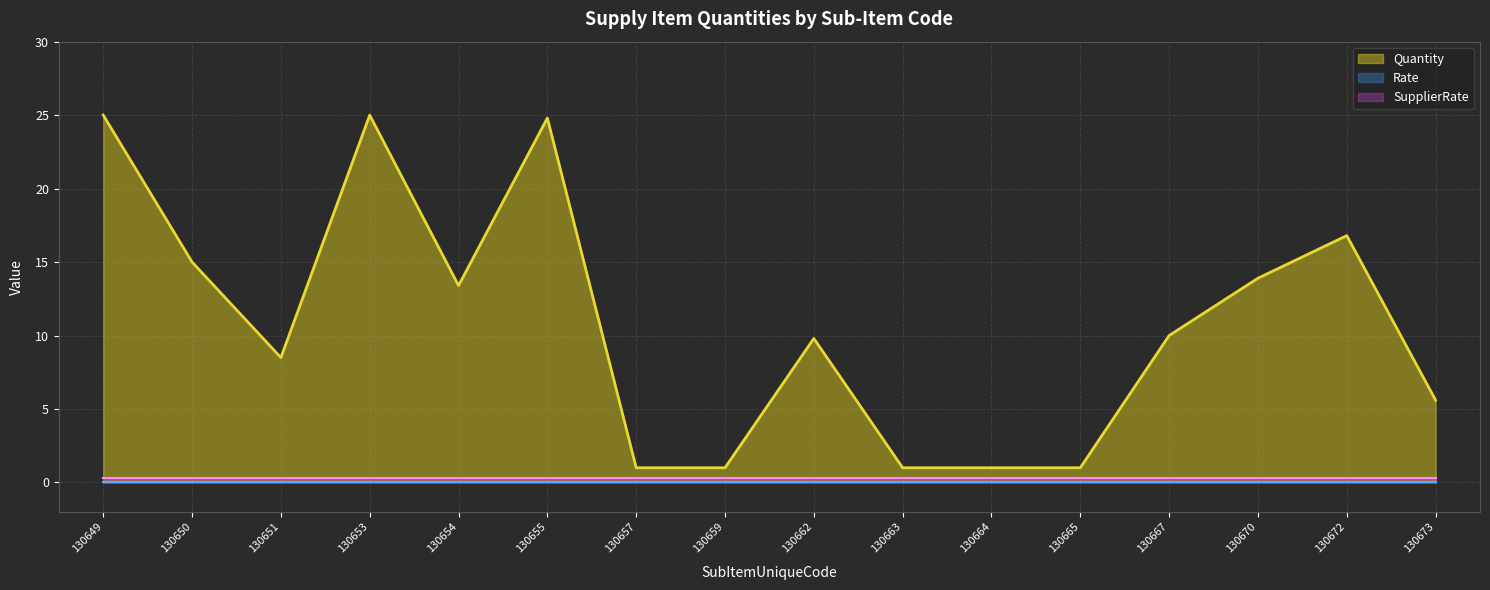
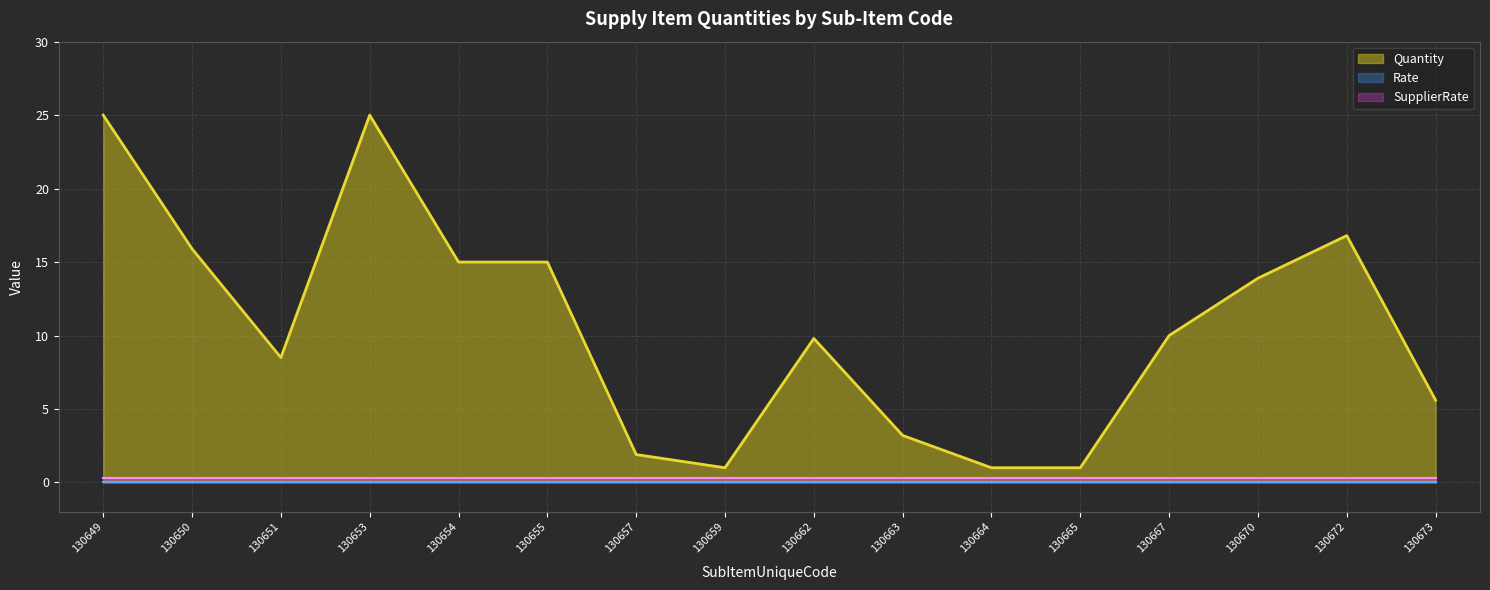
Quantity, 130650: 15.0 -> 15.9
Quantity, 130654: 13.4 -> 15.0
Quantity, 130655: 24.8 -> 15.0
Quantity, 130657: 1.0 -> 1.9
Quantity, 130663: 1.0 -> 3.2
